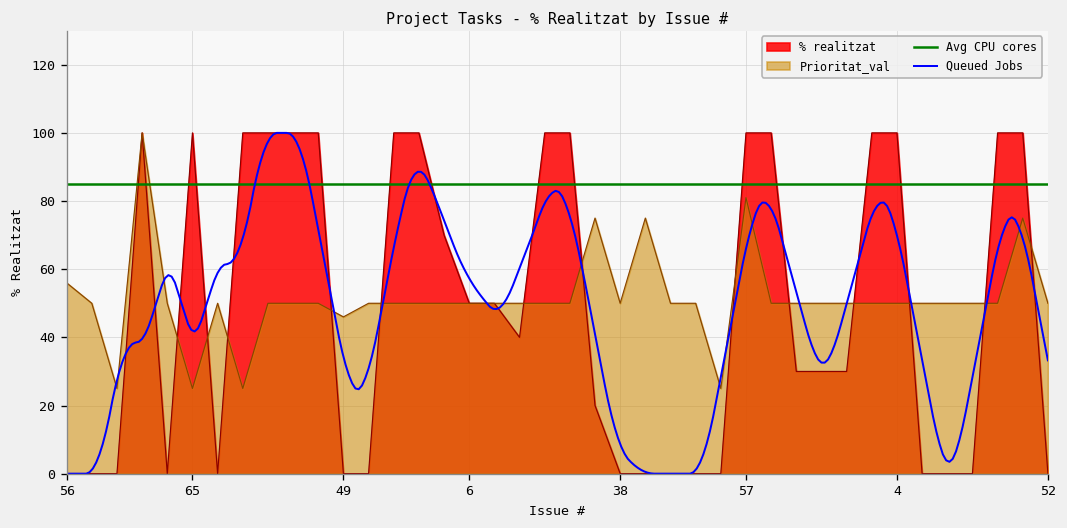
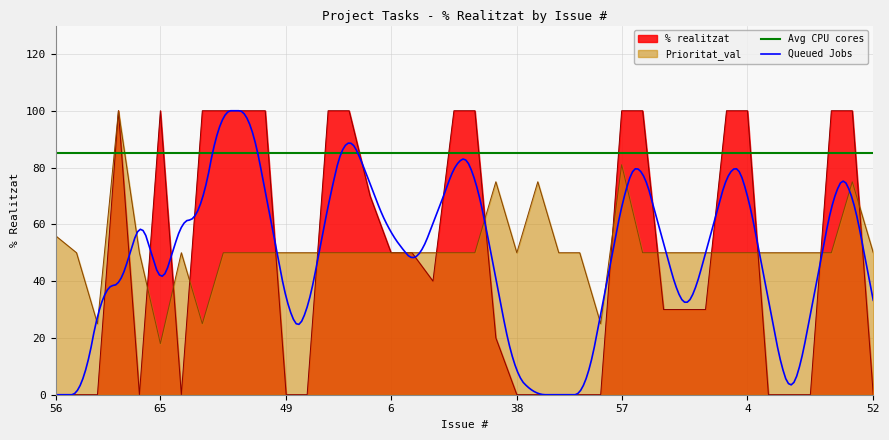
Prioritat_val, 65: 25 -> 18
Prioritat_val, 49: 46 -> 50
